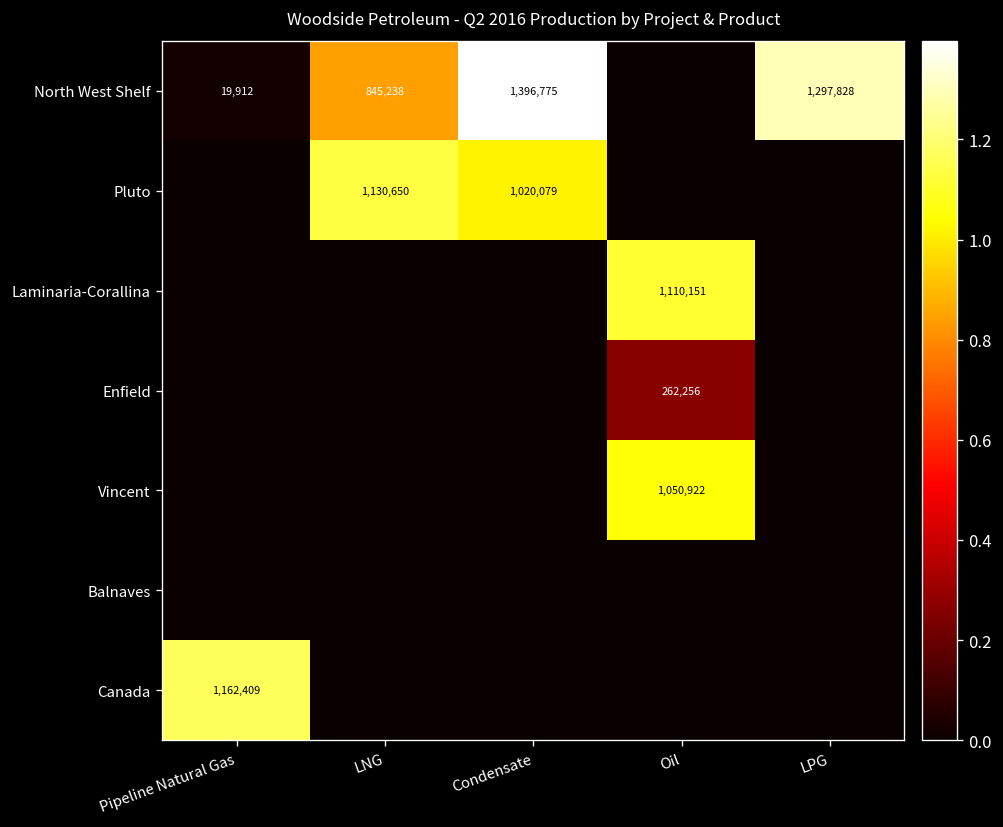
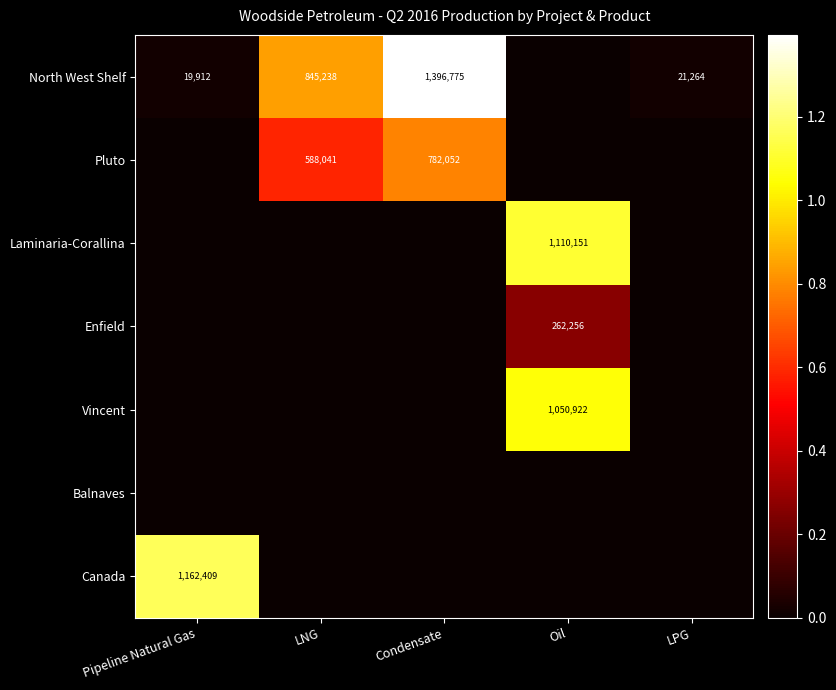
North West Shelf, LPG: 1,297,828 -> 21,264
Pluto, LNG: 1,130,650 -> 588,041
Pluto, Condensate: 1,020,079 -> 782,052
